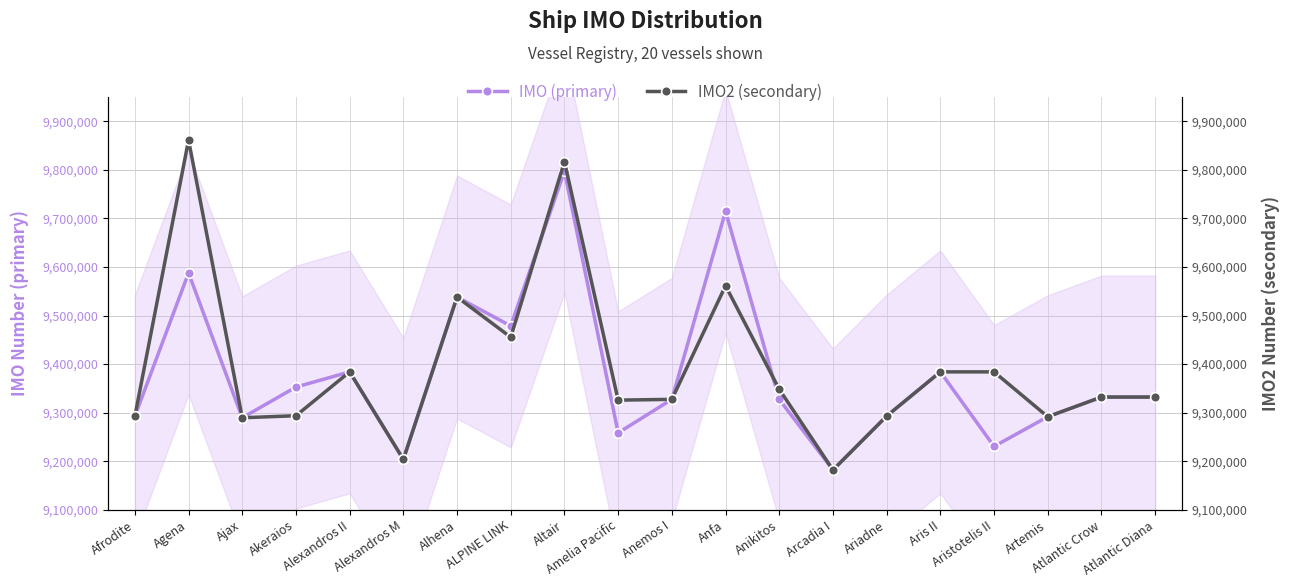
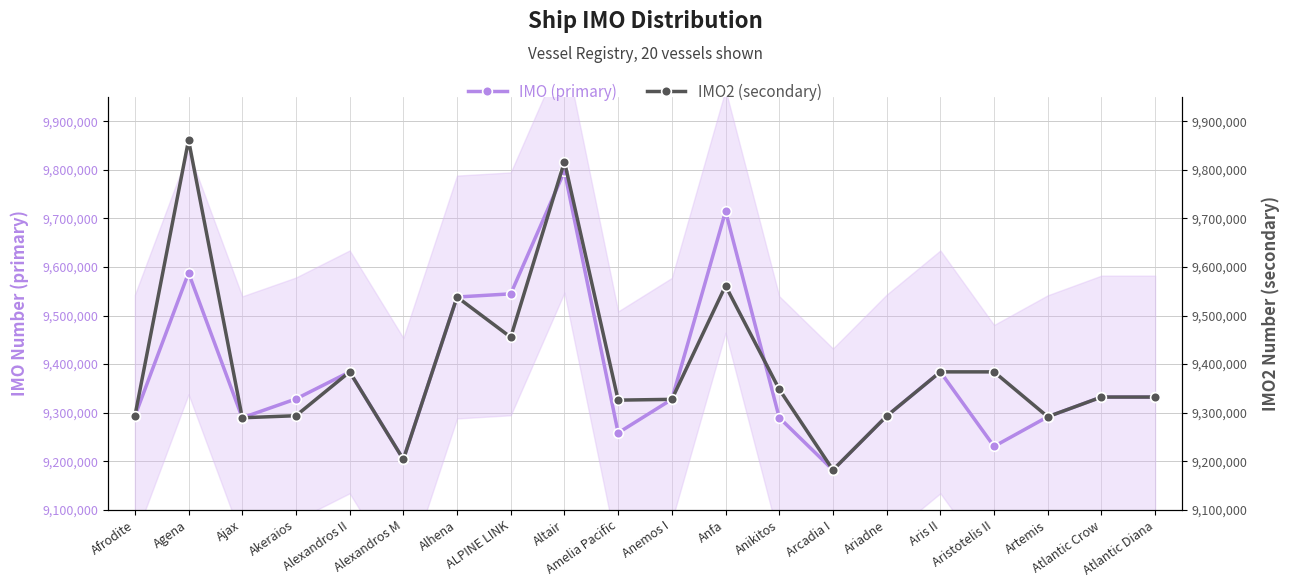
IMO (primary), Akeraios: 9,350,000 -> 9,330,000
IMO (primary), ALPINE LINK: 9,480,000 -> 9,540,000
IMO (primary), Anikitos: 9,330,000 -> 9,290,000
